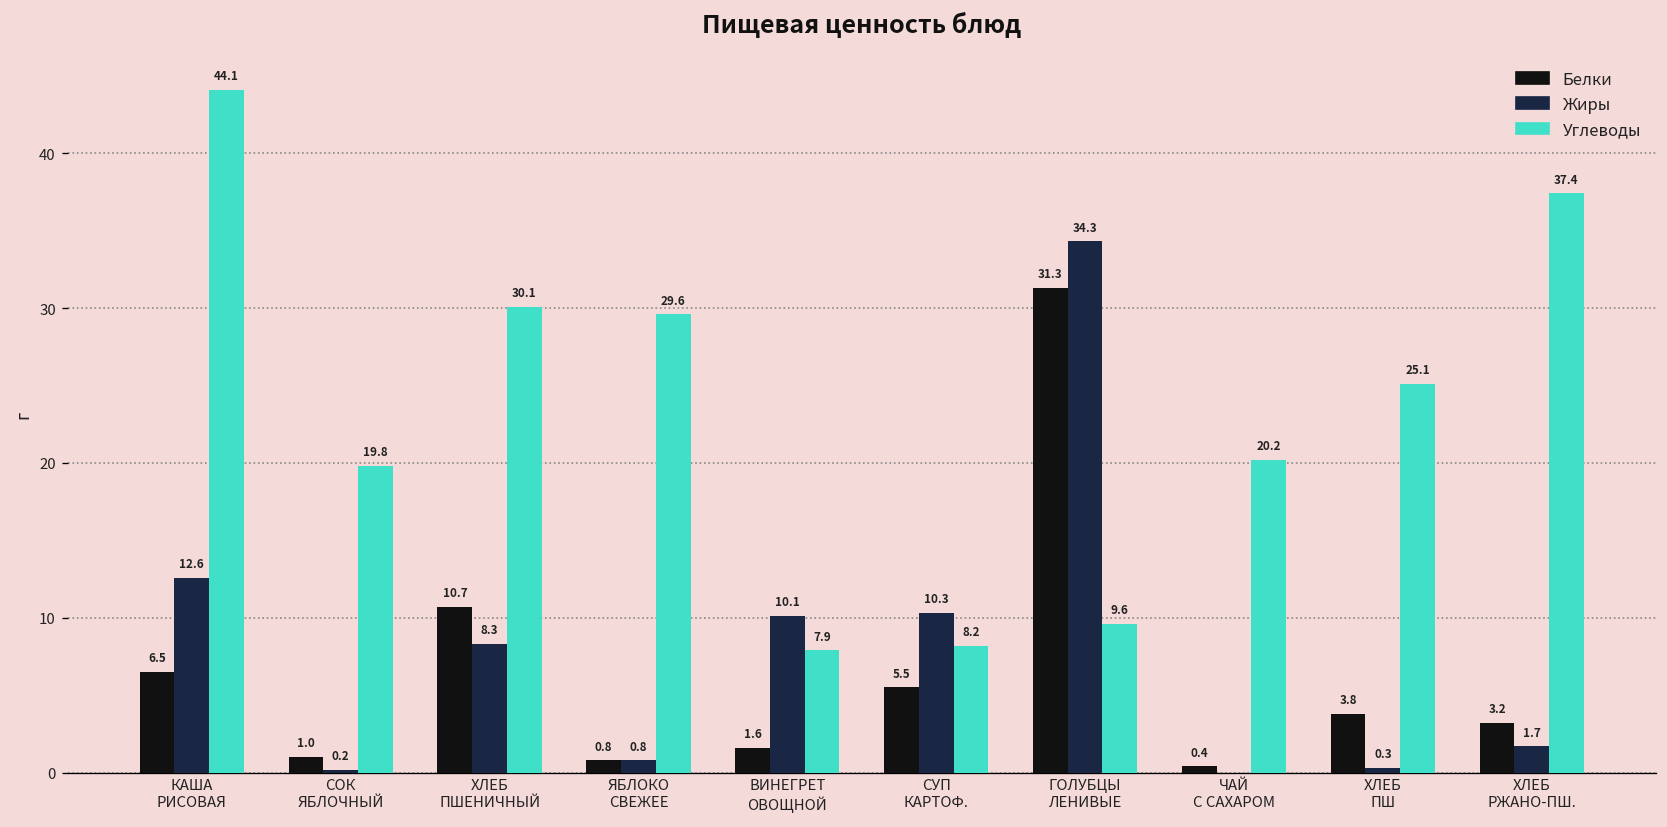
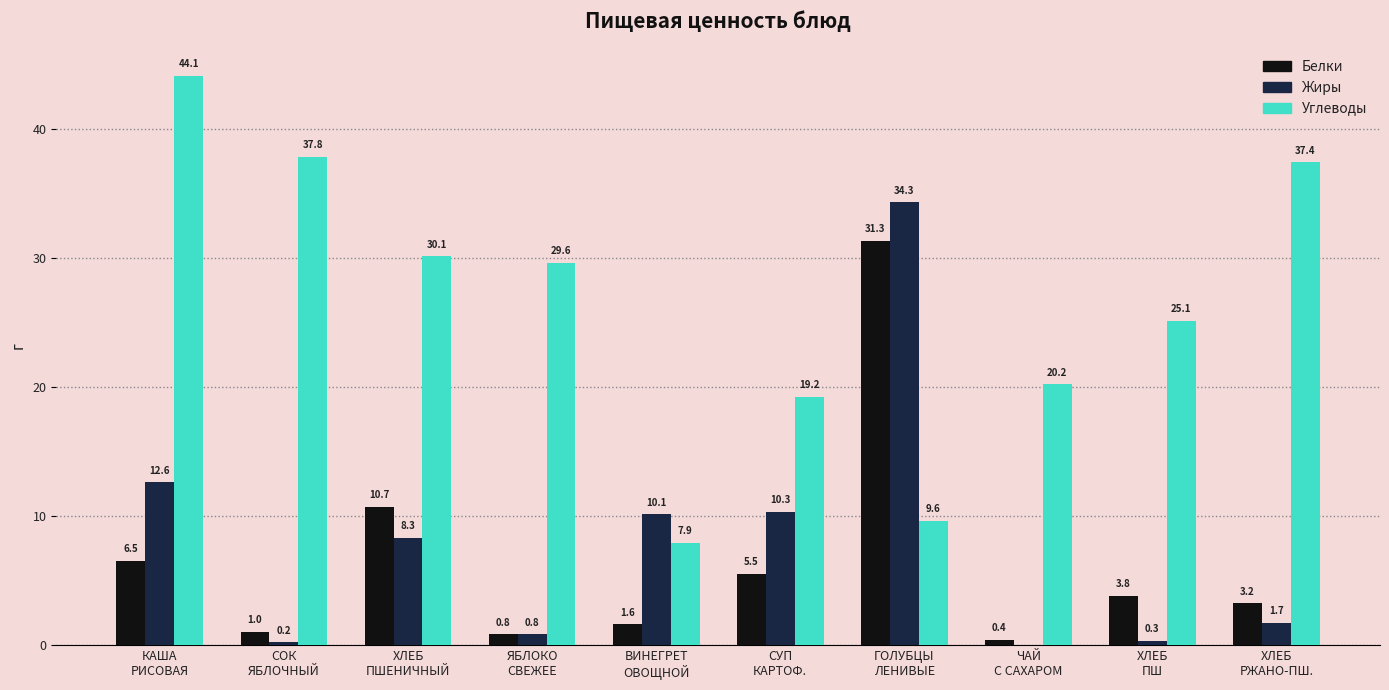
Углеводы, СОК ЯБЛОЧНЫЙ: 19.8 -> 37.8
Углеводы, СУП КАРТОФ.: 8.2 -> 19.2
